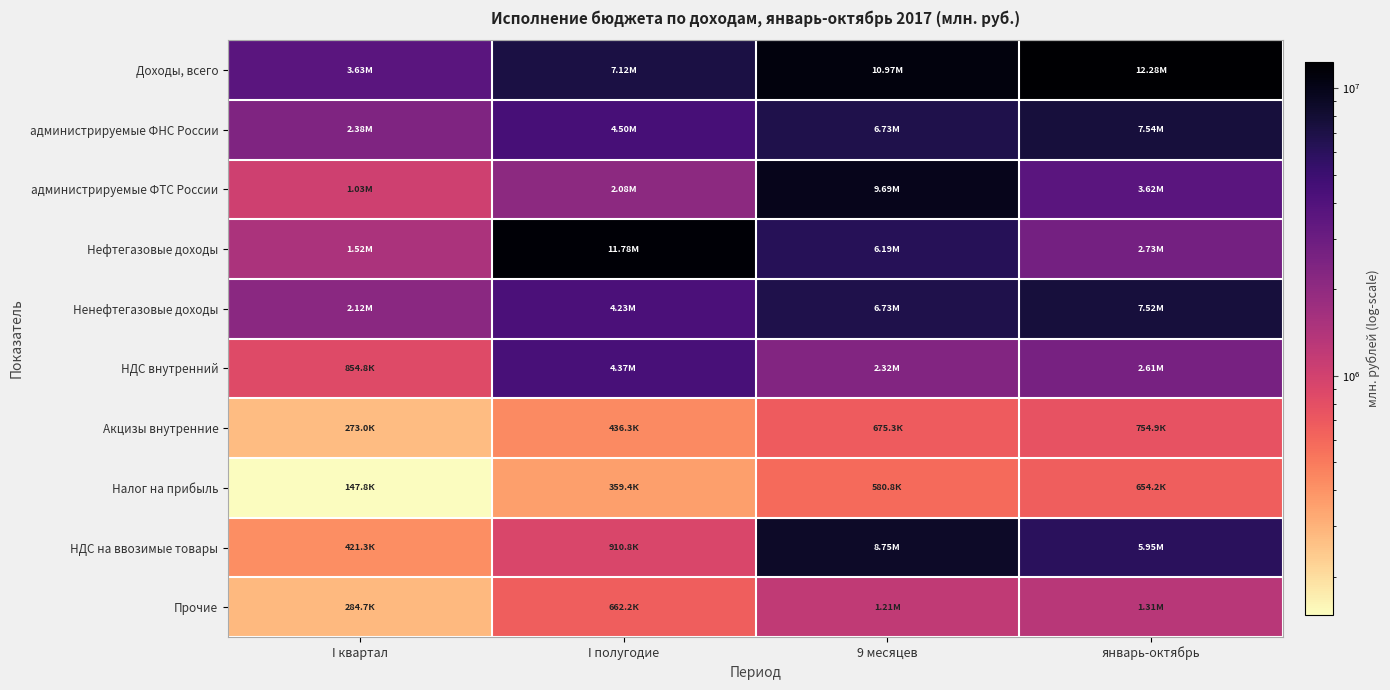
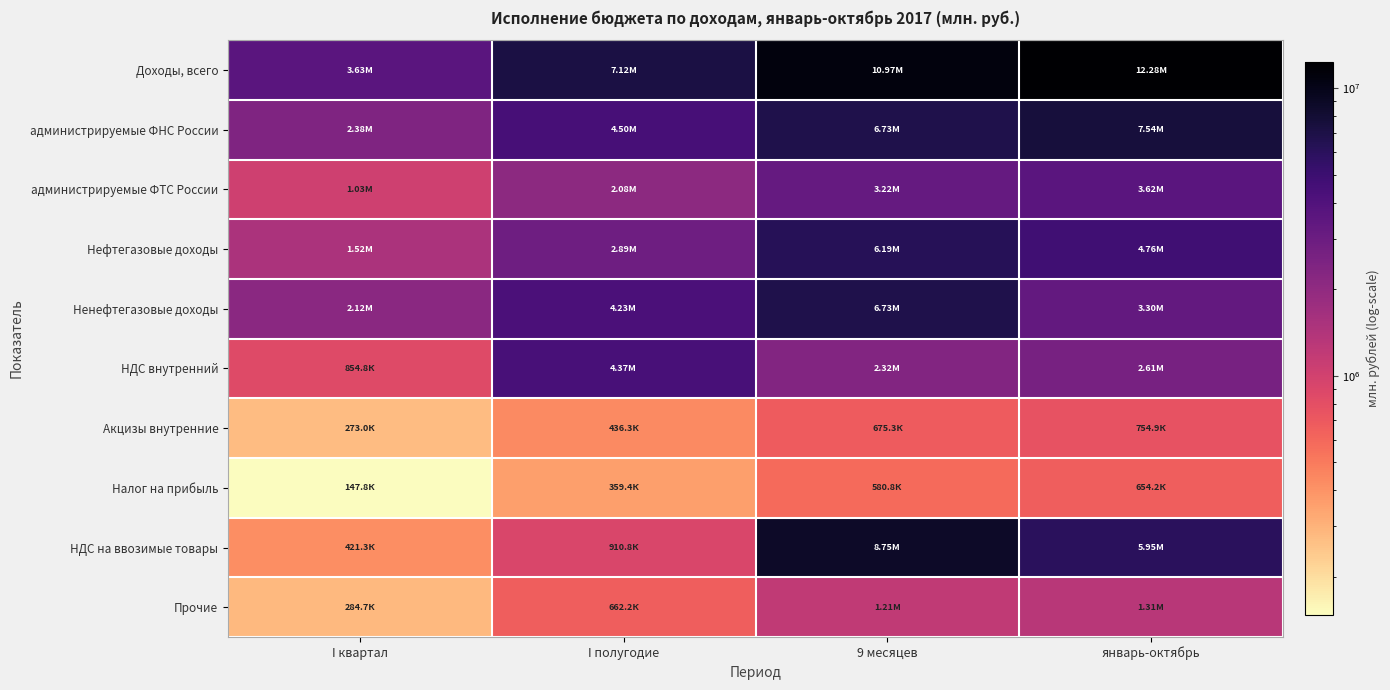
администрируемые ФТС России, 9 месяцев: 9.69М -> 3.22М
Нефтегазовые доходы, I полугодие: 11.78М -> 2.89М
Нефтегазовые доходы, январь-октябрь: 2.73М -> 4.76М
Ненефтегазовые доходы, январь-октябрь: 7.52М -> 3.30М
